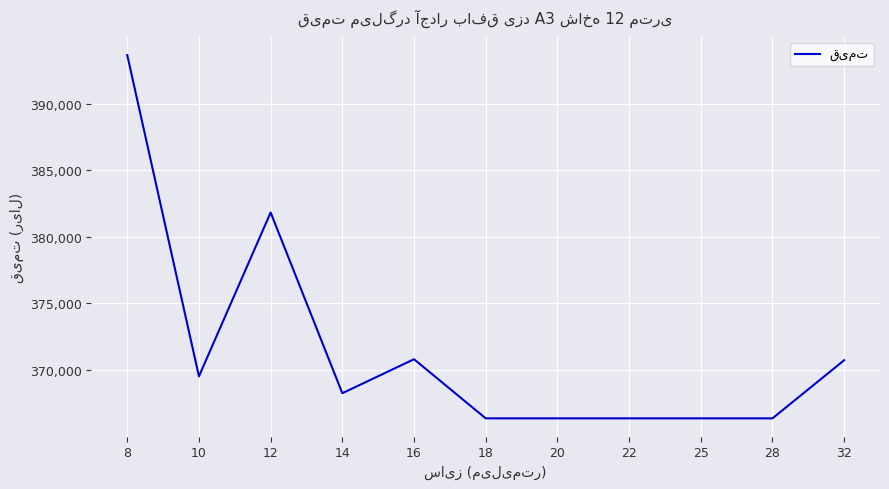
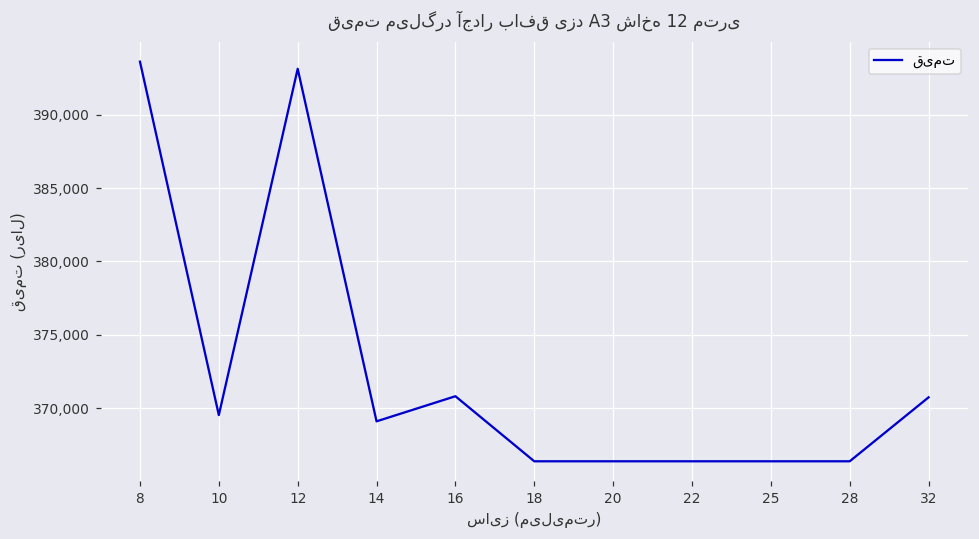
12: 381,800 -> 393,200
14: 368,300 -> 369,100
